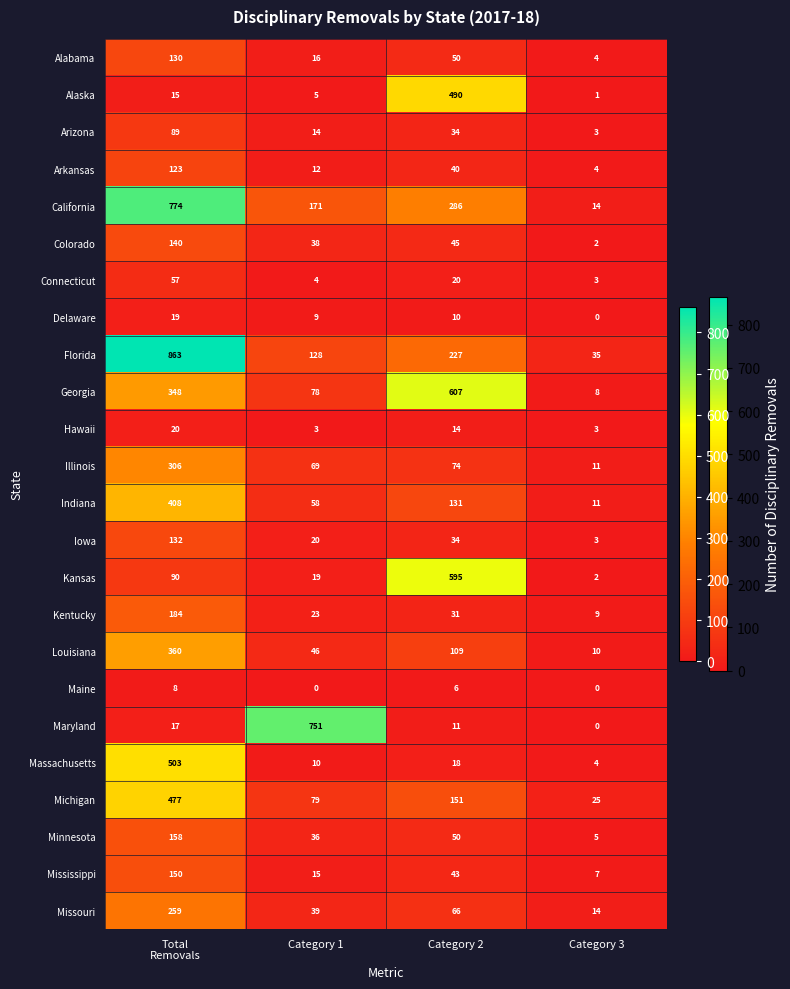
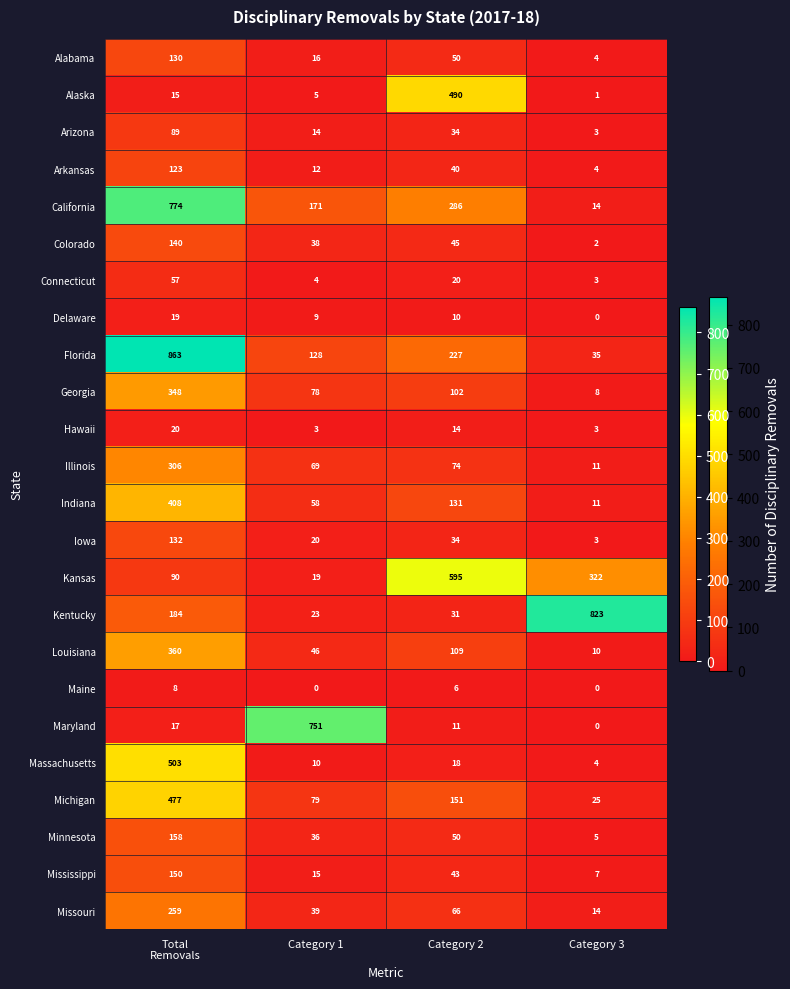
Georgia, Category 2: 607 -> 102
Kansas, Category 3: 2 -> 322
Kentucky, Category 3: 9 -> 823
